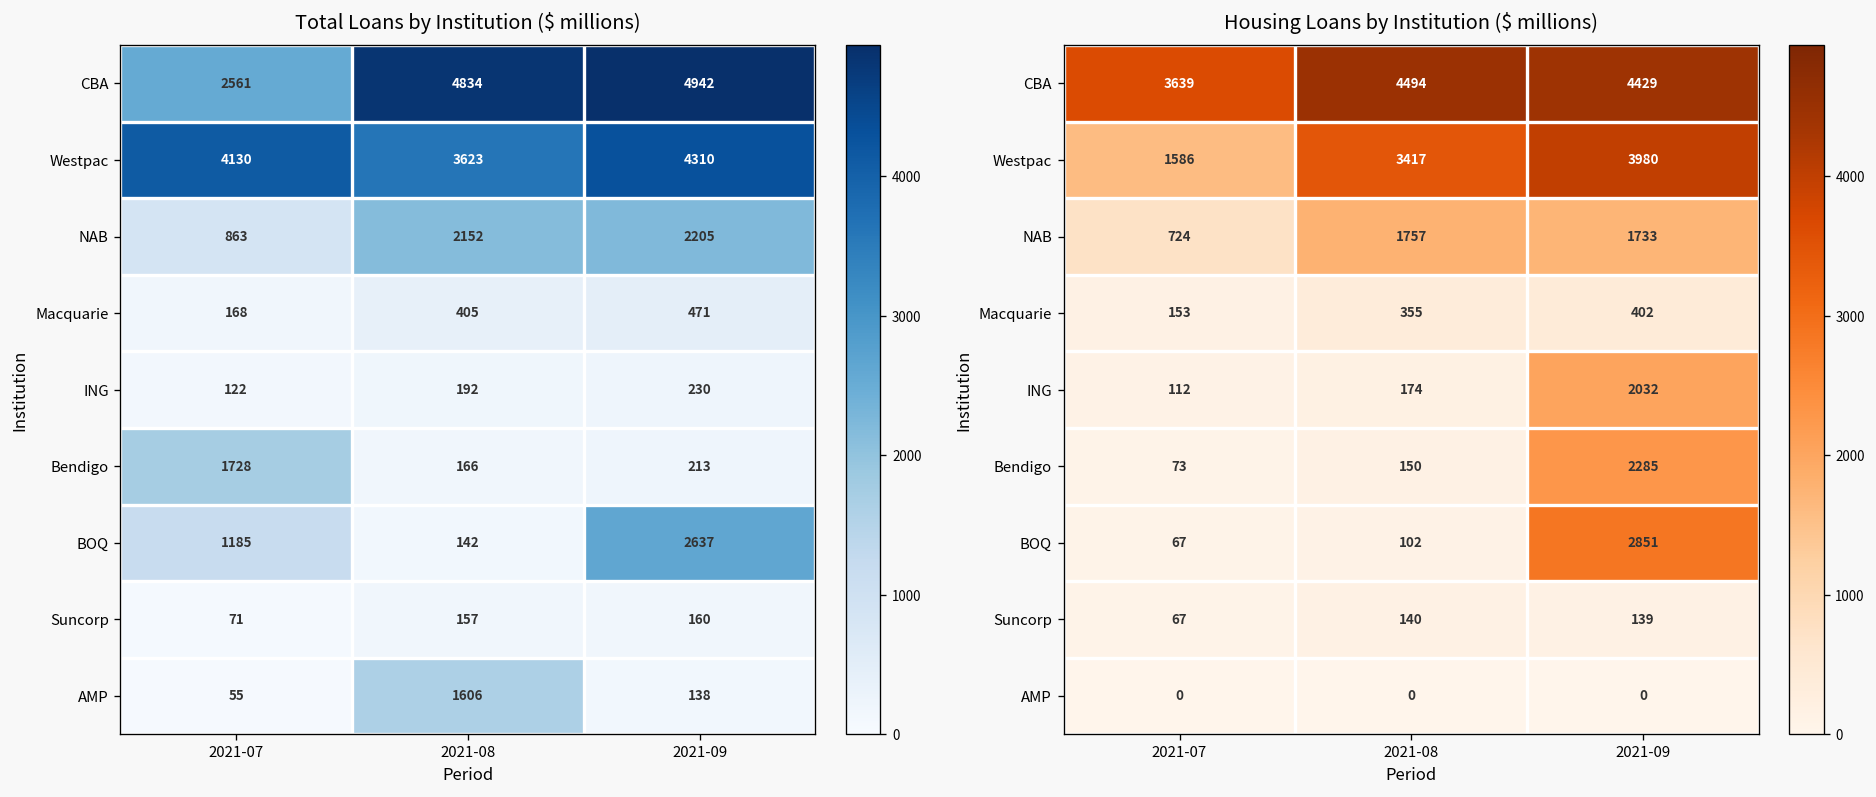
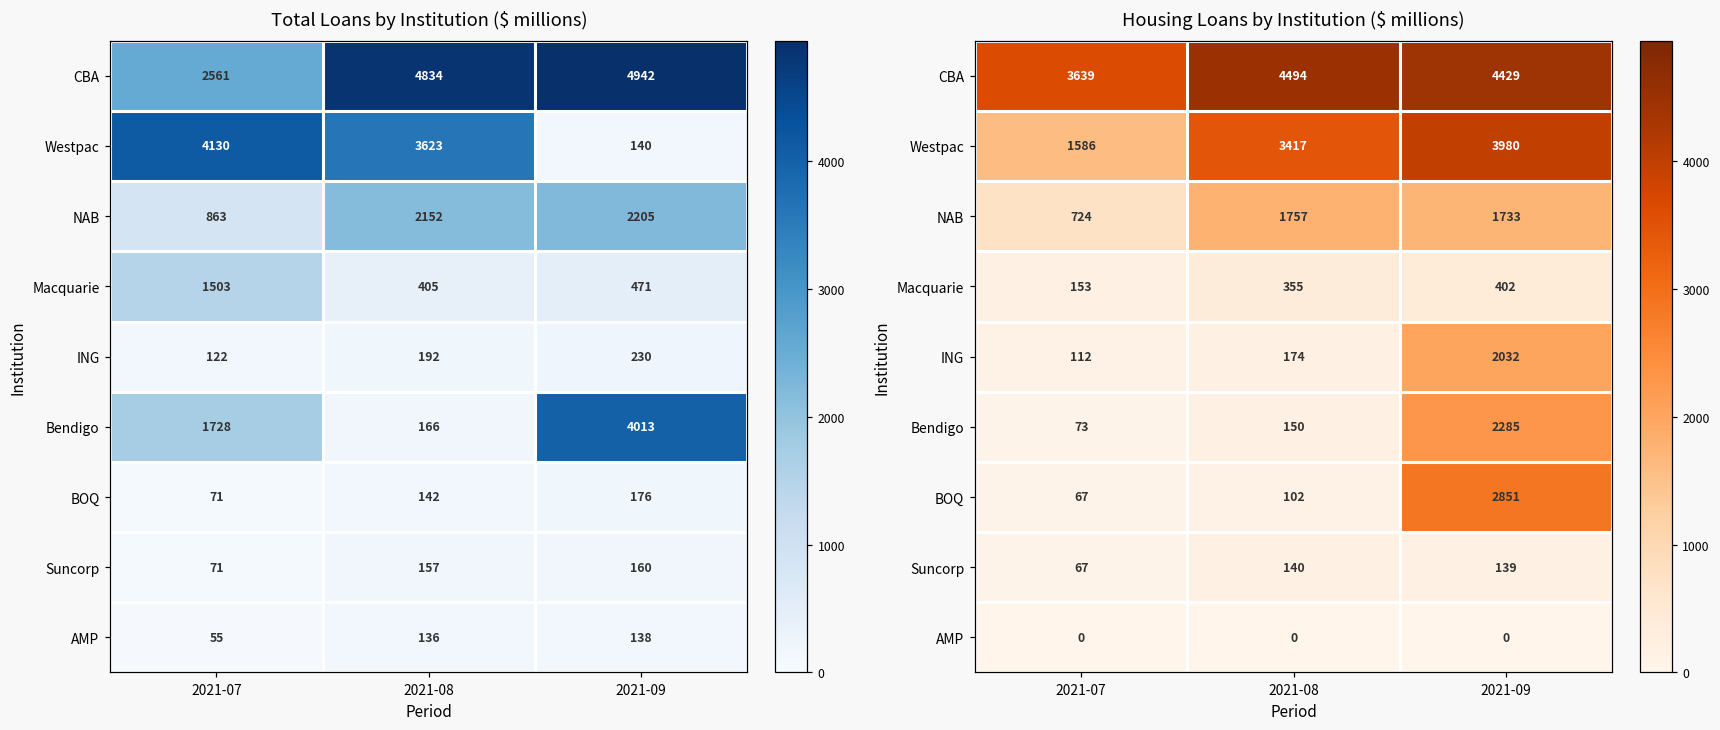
Total Loans by Institution ($ millions), Westpac, 2021-09: 4310 -> 140
Total Loans by Institution ($ millions), Macquarie, 2021-07: 168 -> 1503
Total Loans by Institution ($ millions), Bendigo, 2021-09: 213 -> 4013
Total Loans by Institution ($ millions), BOQ, 2021-07: 1185 -> 71
Total Loans by Institution ($ millions), BOQ, 2021-09: 2637 -> 176
Total Loans by Institution ($ millions), AMP, 2021-08: 1606 -> 136
